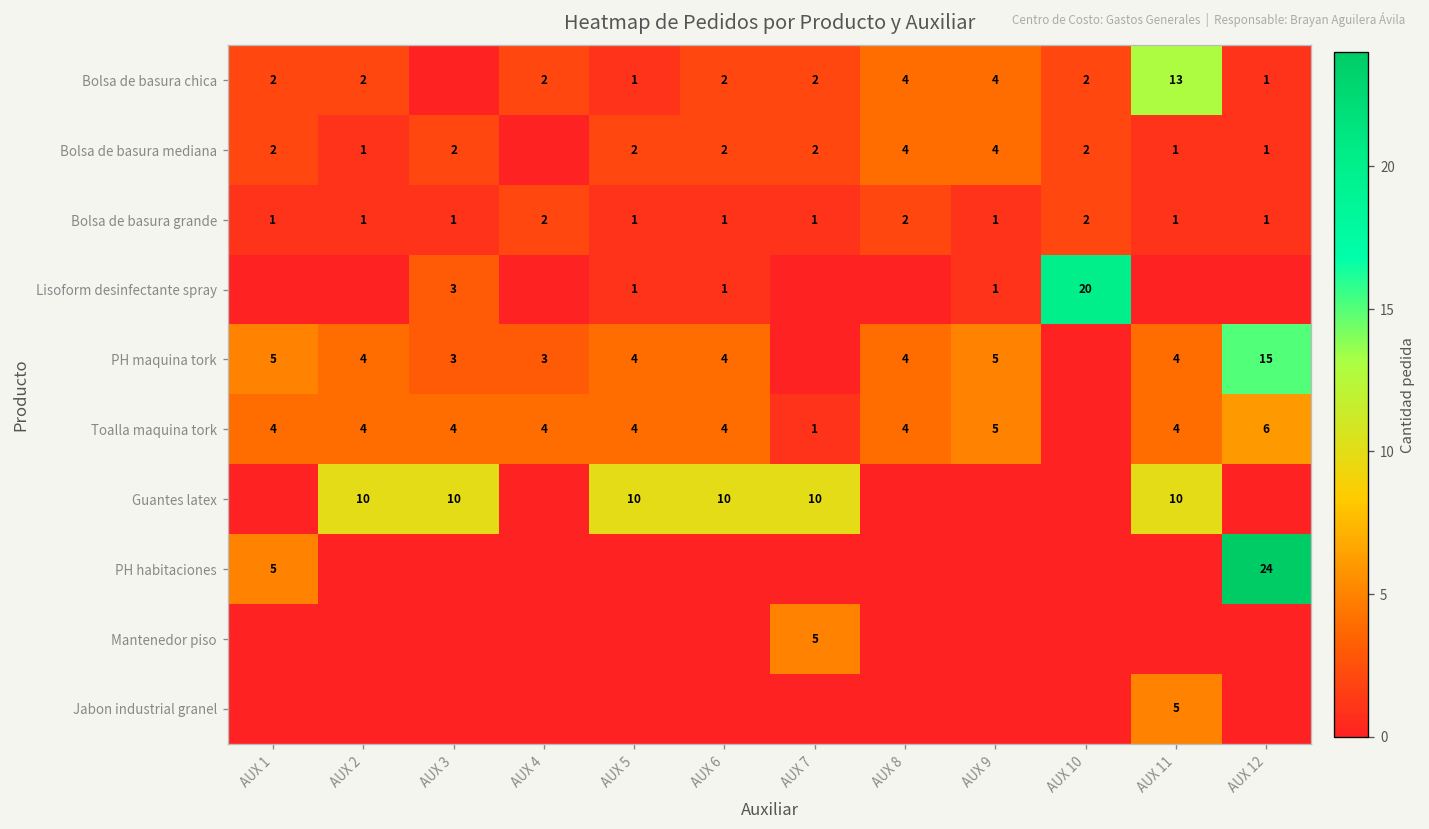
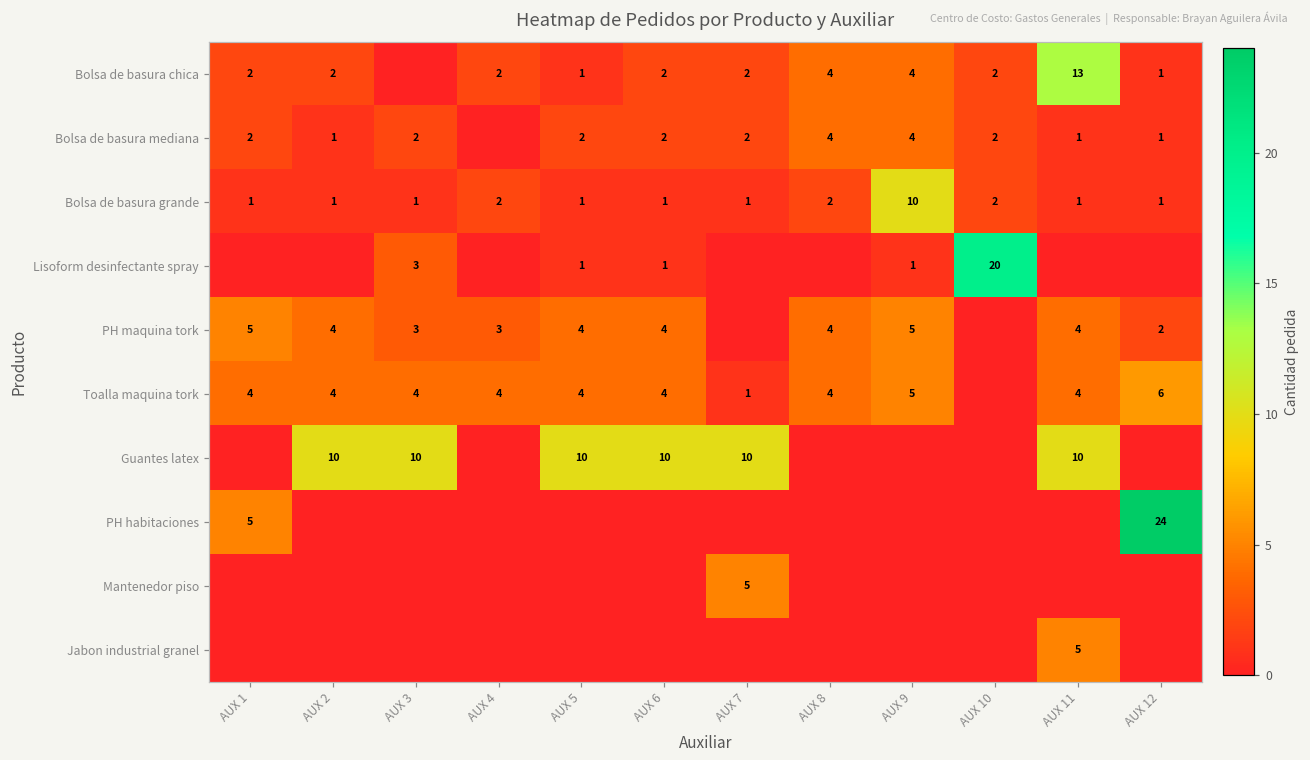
Bolsa de basura grande, AUX 9: 1 -> 10
PH maquina tork, AUX 12: 15 -> 2
